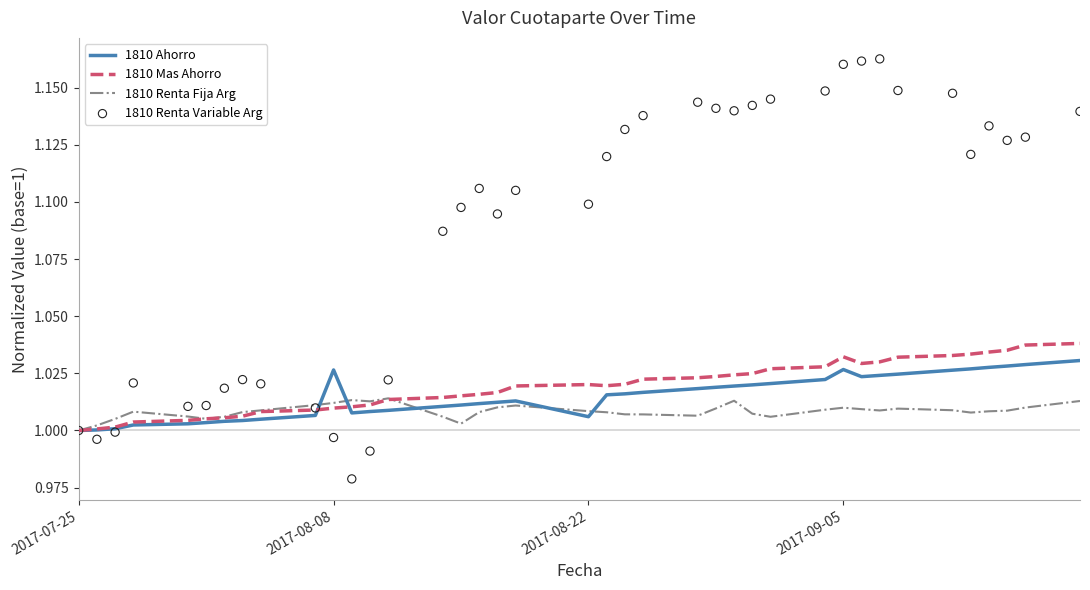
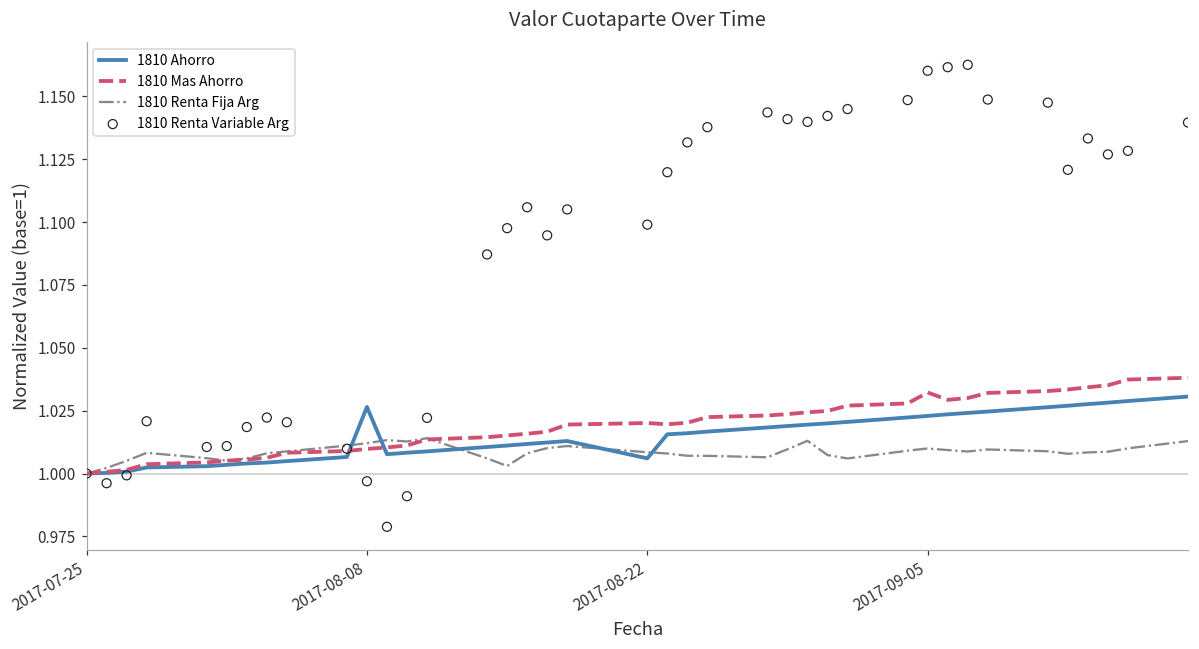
1810 Ahorro, 2017-09-05: 1.027 -> 1.023
